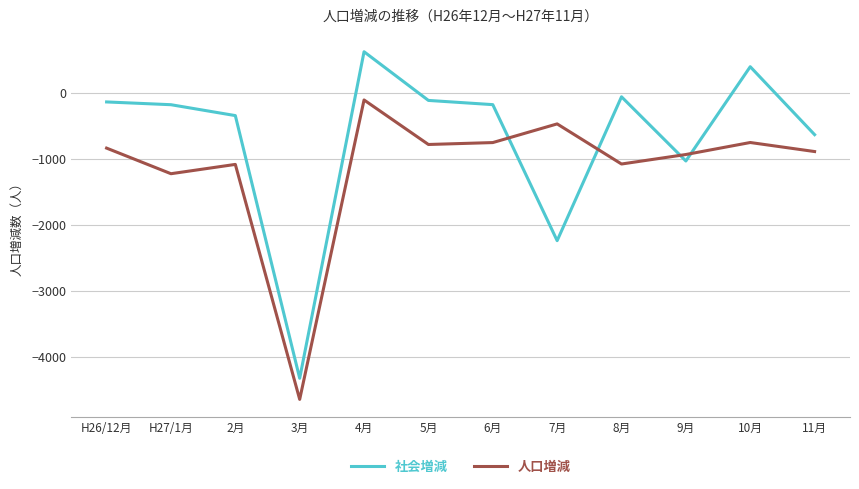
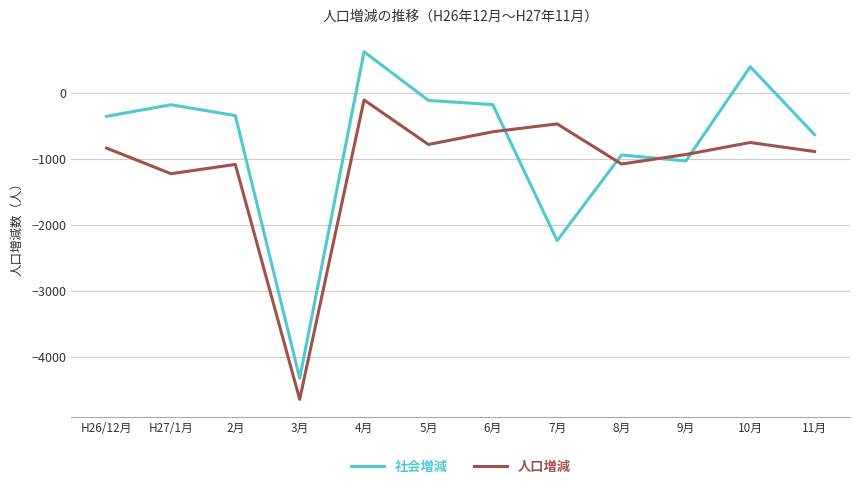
社会増減, H26/12月: -100 -> -400
人口増減, 6月: -800 -> -600
社会増減, 8月: -100 -> -900
